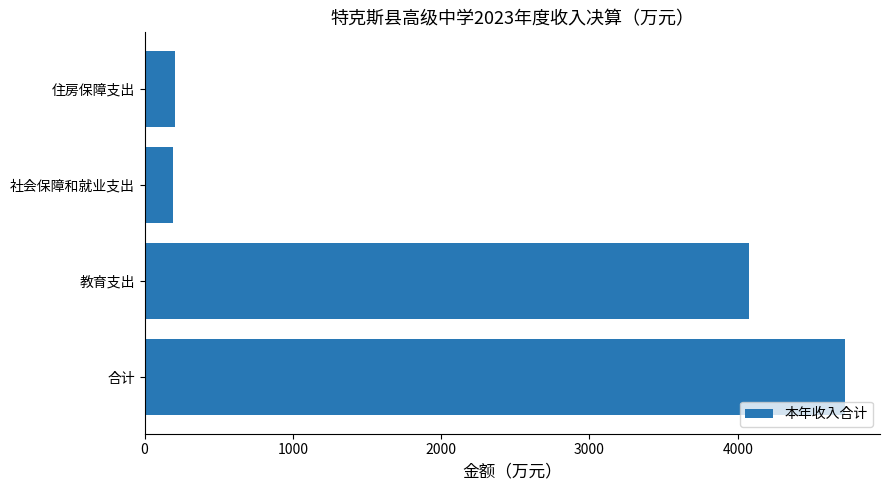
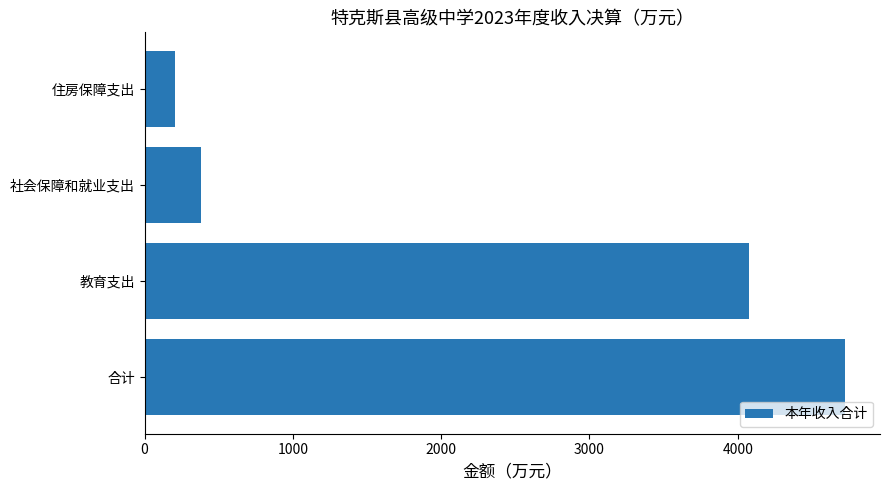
社会保障和就业支出: 190 -> 380
